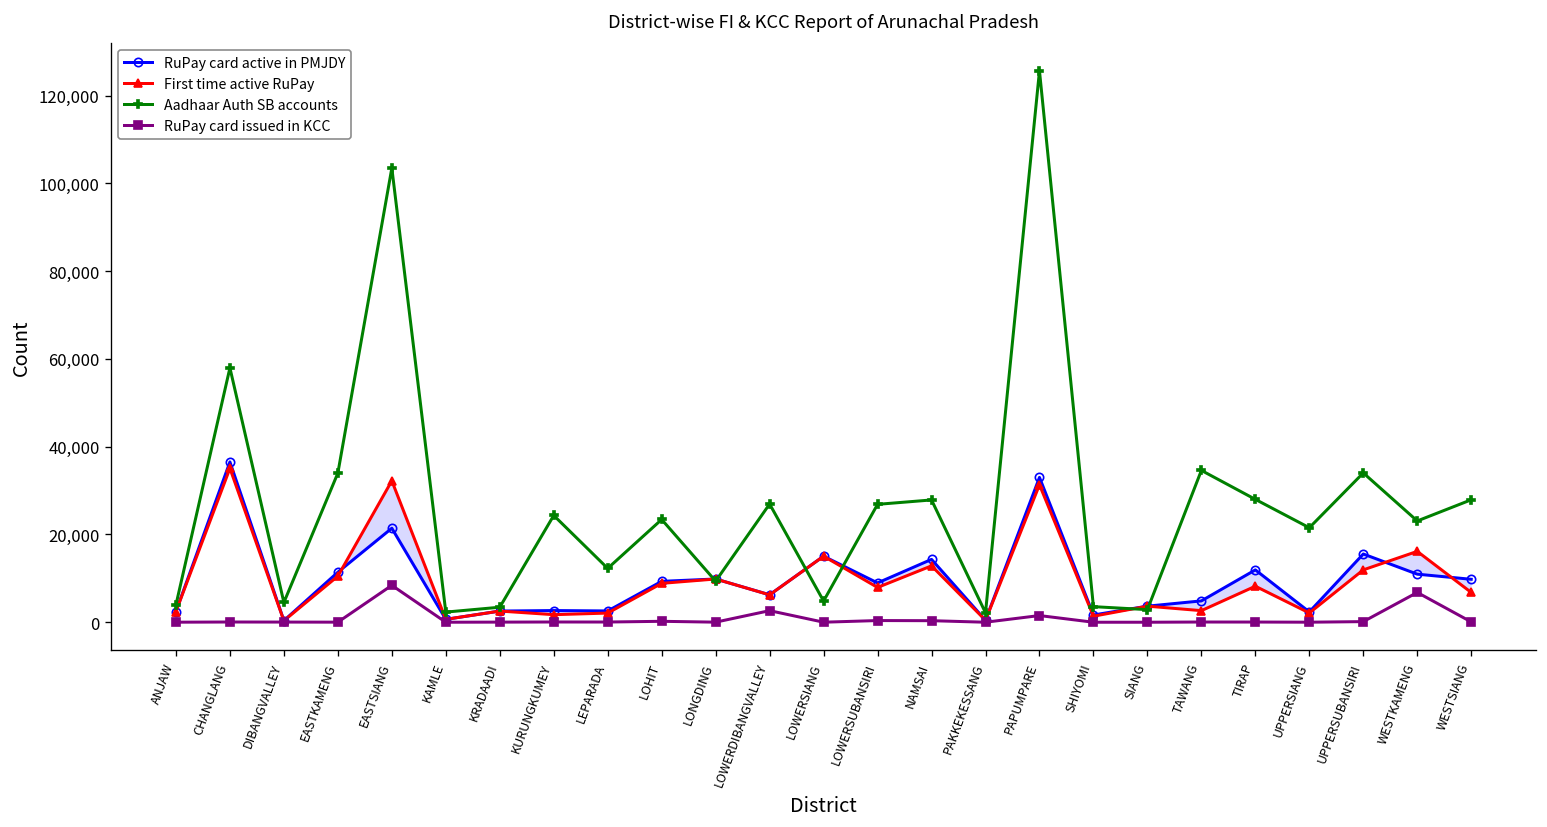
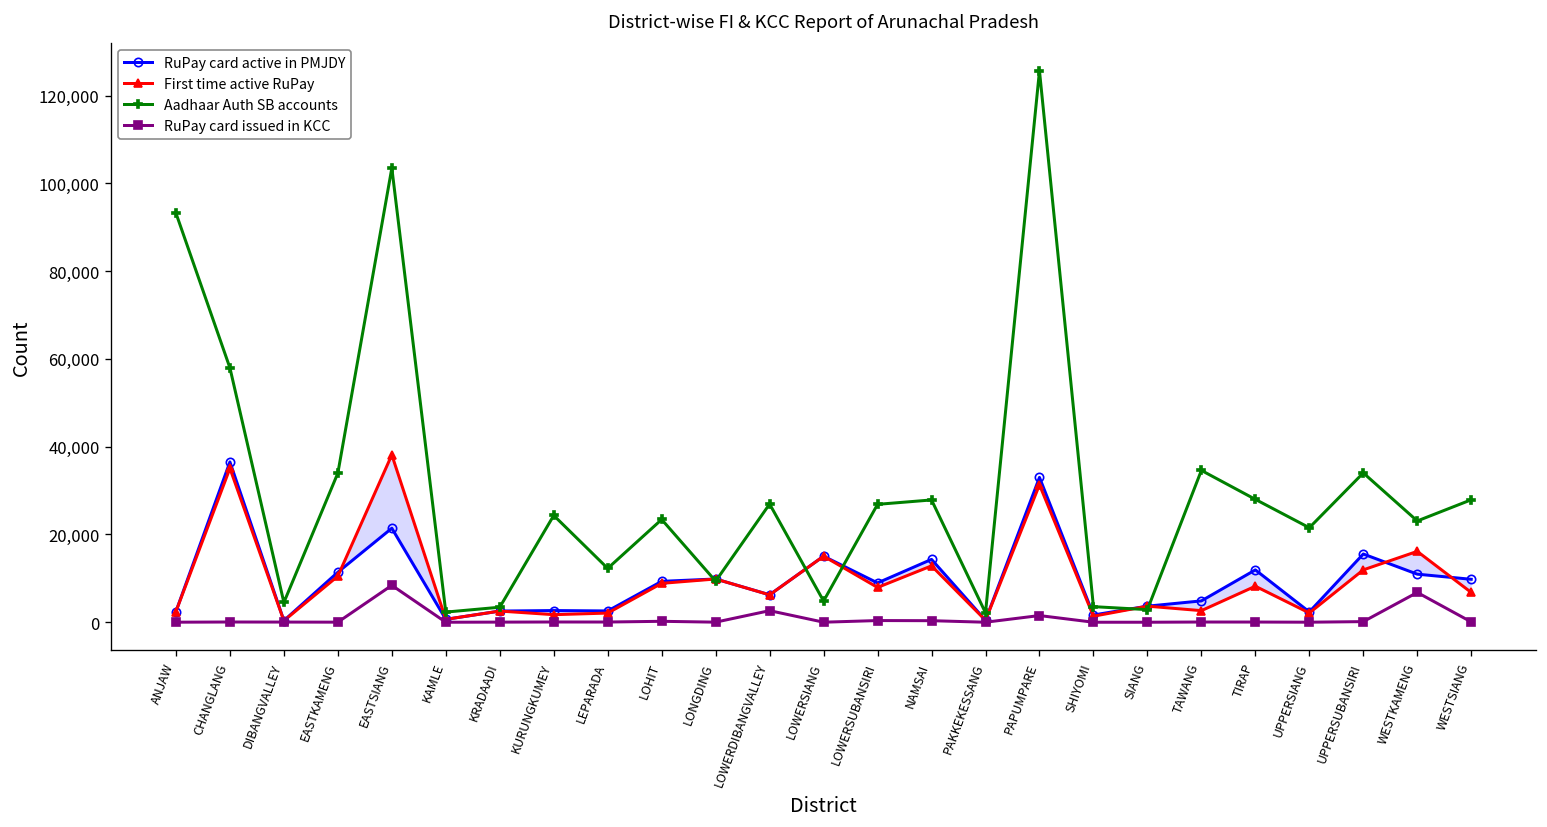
Aadhaar Auth SB accounts, ANJAW: 4,000 -> 93,000
First time active RuPay, EASTSIANG: 32,000 -> 38,000
